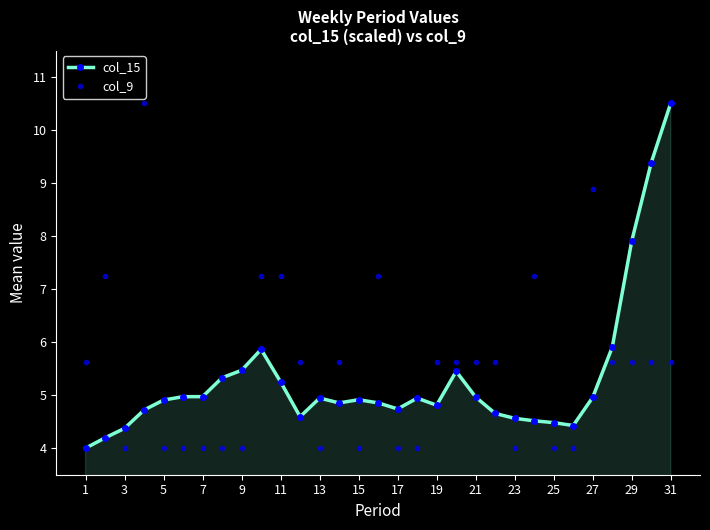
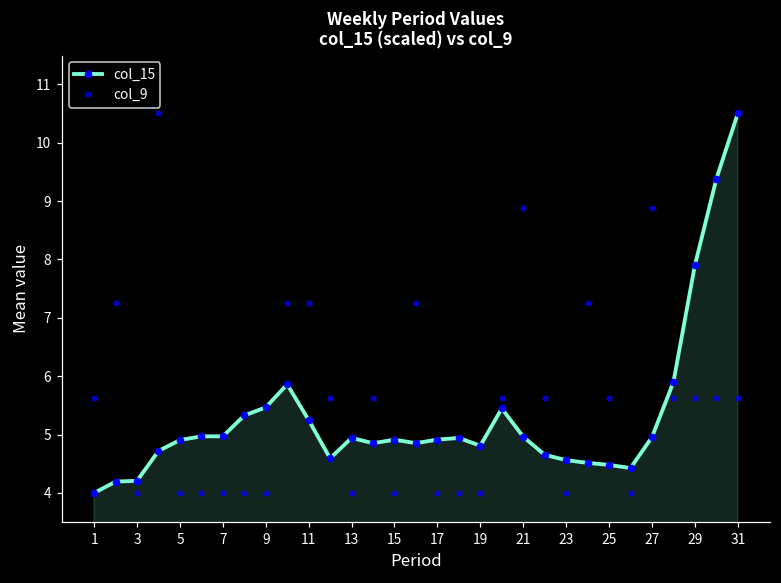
col_15, 3: 4.4 -> 4.2
col_15, 17: 4.7 -> 4.9
col_9, 19: 5.6 -> 4.0
col_9, 21: 5.6 -> 8.9
col_9, 25: 4.0 -> 5.6
